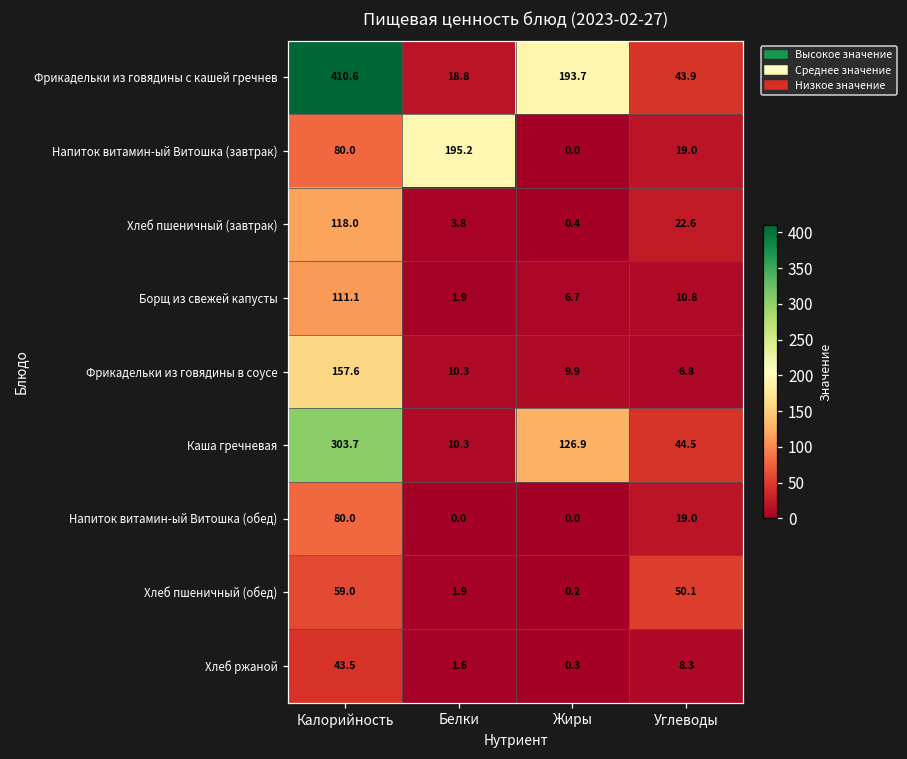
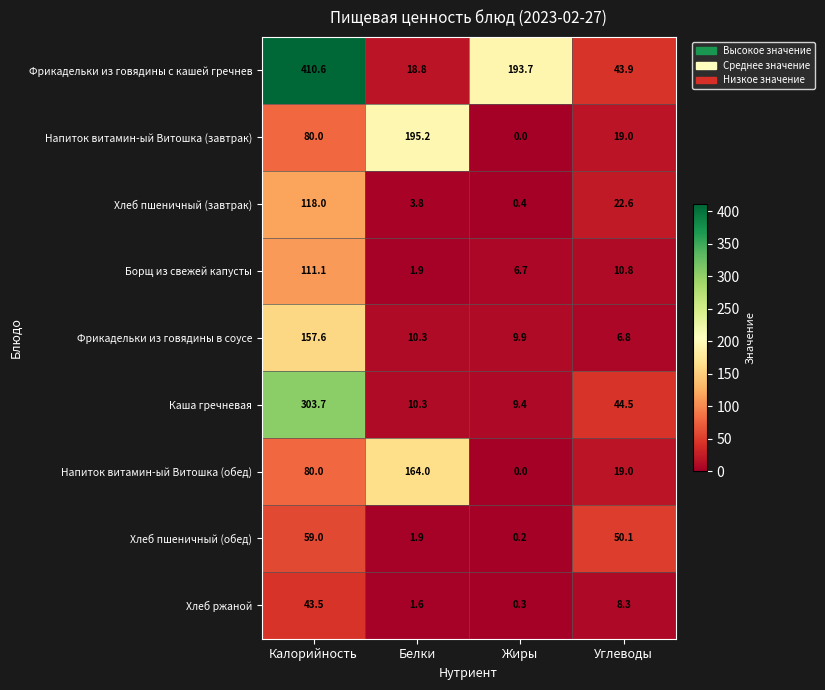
Каша гречневая, Жиры: 126.9 -> 9.4
Напиток витамин-ый Витошка (обед), Белки: 0.0 -> 164.0
